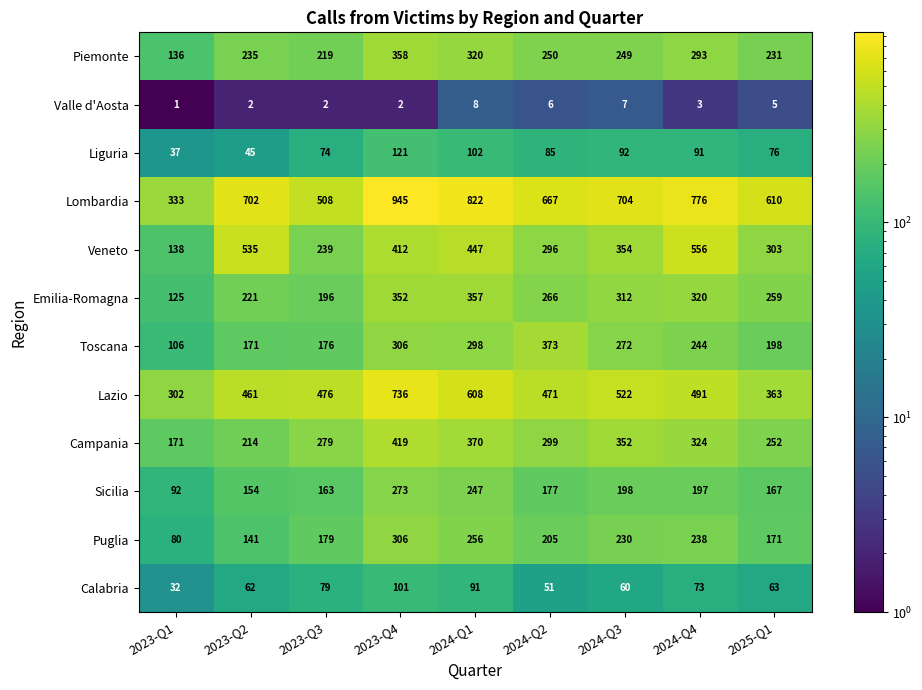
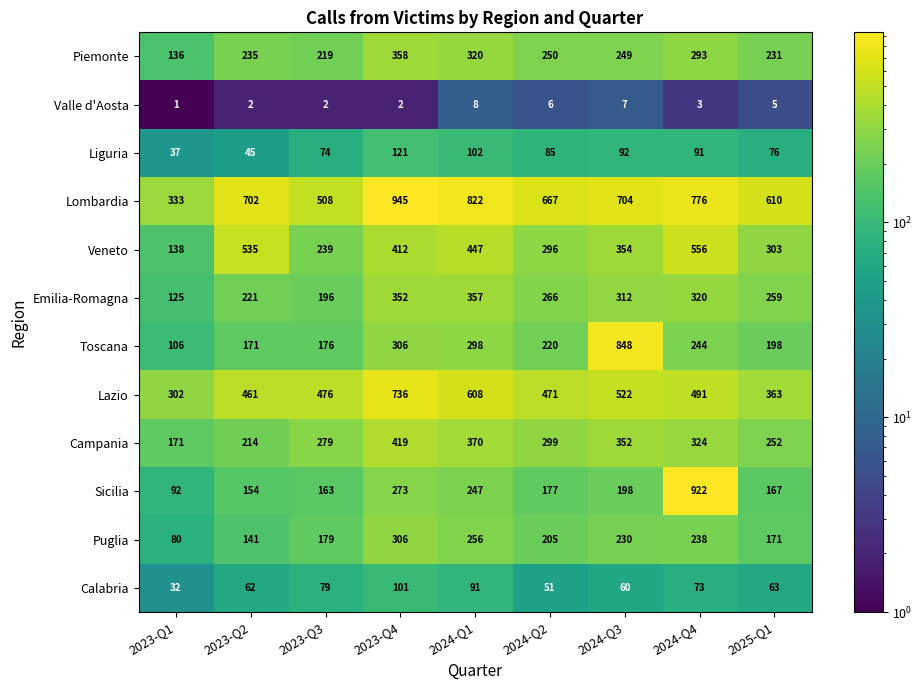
Toscana, 2024-Q2: 373 -> 220
Toscana, 2024-Q3: 272 -> 848
Sicilia, 2024-Q4: 197 -> 922
